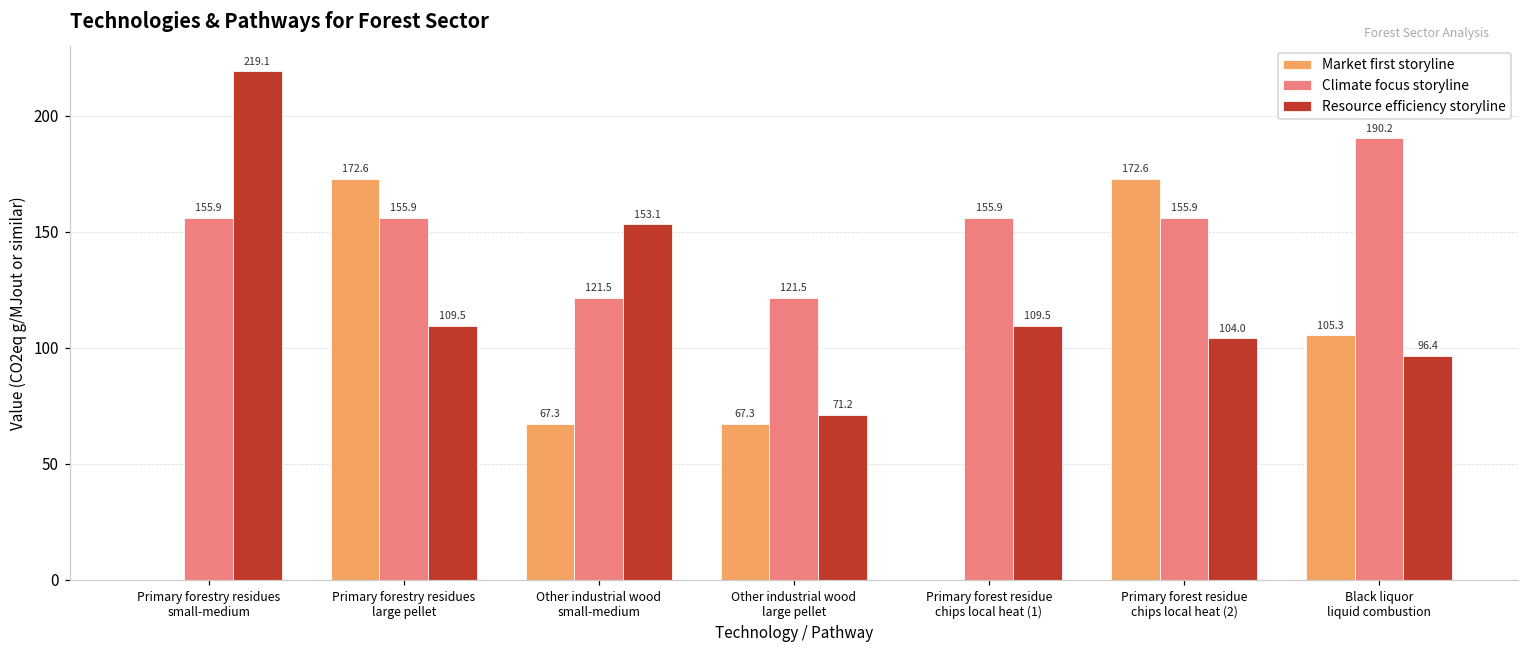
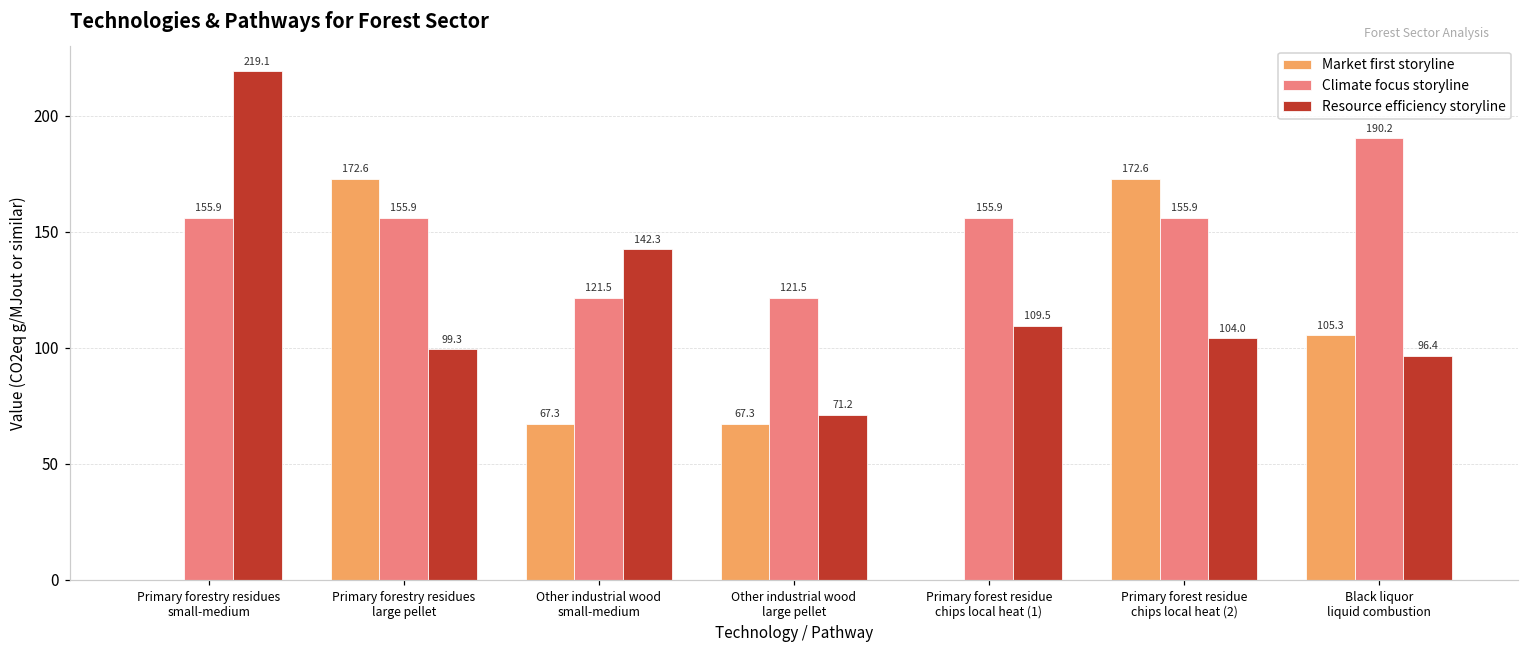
Resource efficiency storyline, Primary forestry residues large pellet: 109.5 -> 99.3
Resource efficiency storyline, Other industrial wood small-medium: 153.1 -> 142.3
